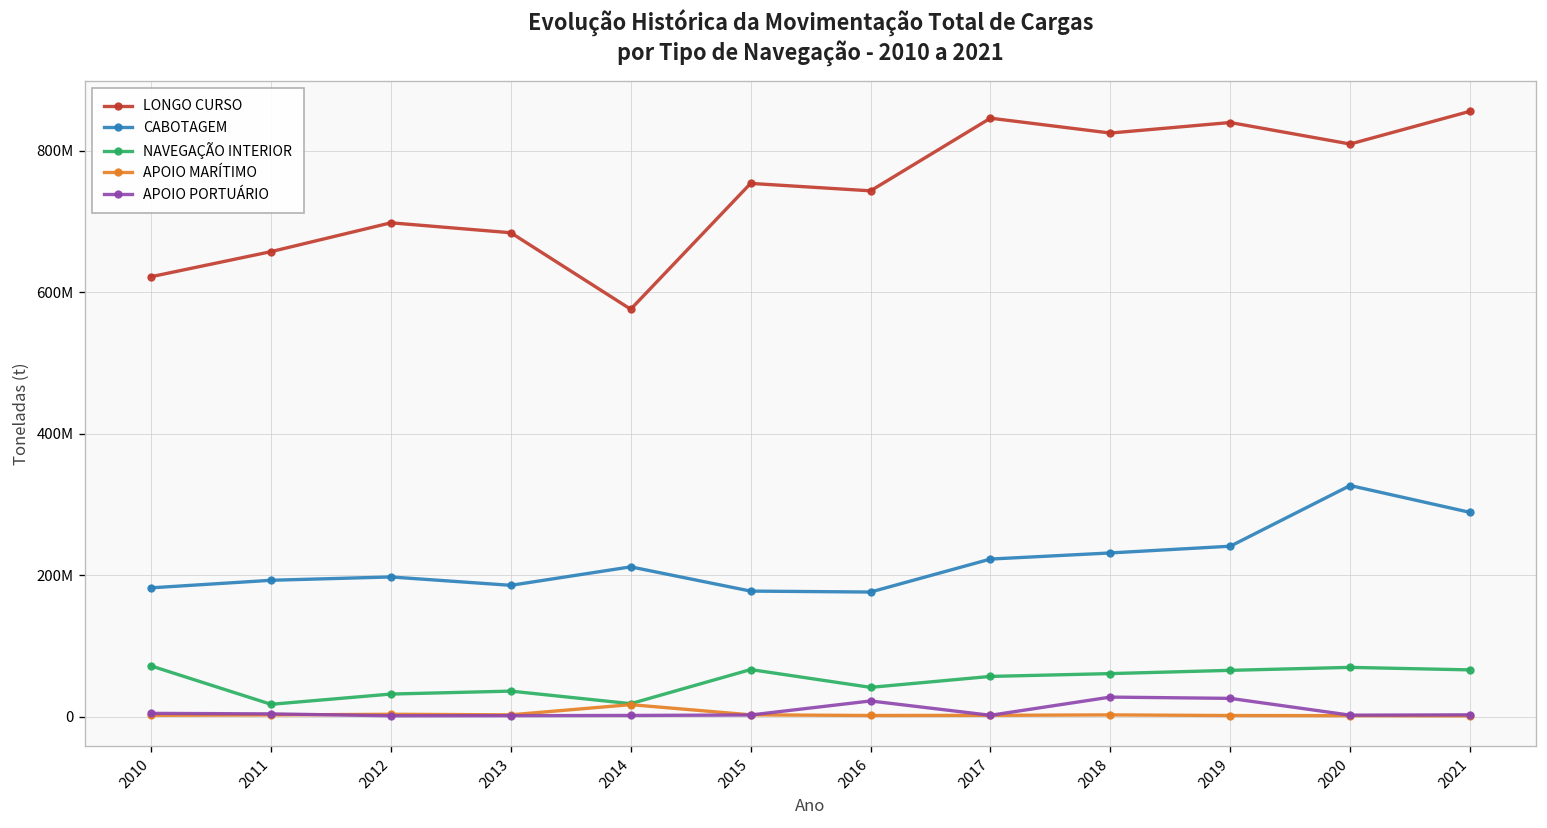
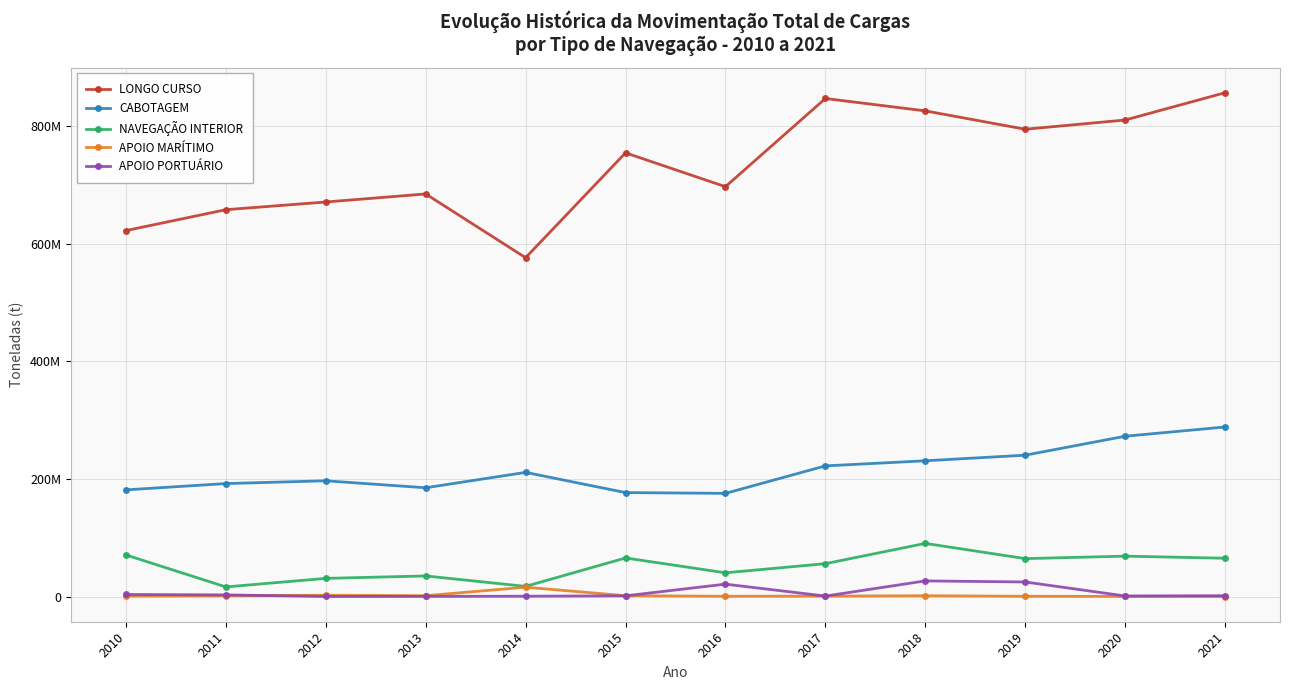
LONGO CURSO, 2012: 700000000 -> 670000000
LONGO CURSO, 2016: 740000000 -> 700000000
NAVEGAÇÃO INTERIOR, 2018: 60000000 -> 90000000
LONGO CURSO, 2019: 840000000 -> 790000000
CABOTAGEM, 2020: 330000000 -> 270000000
